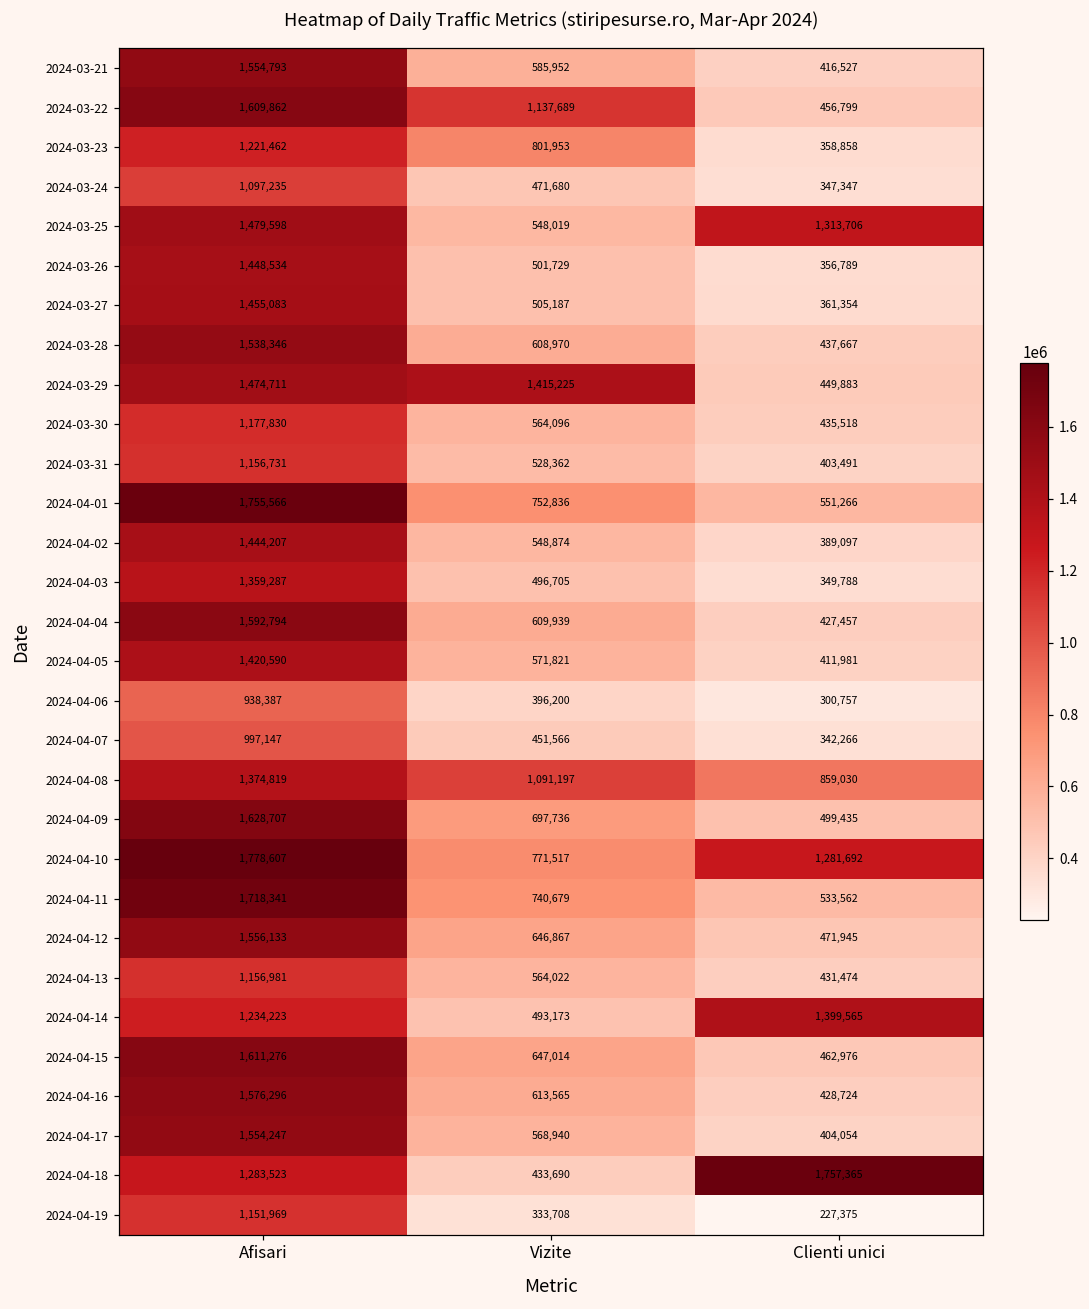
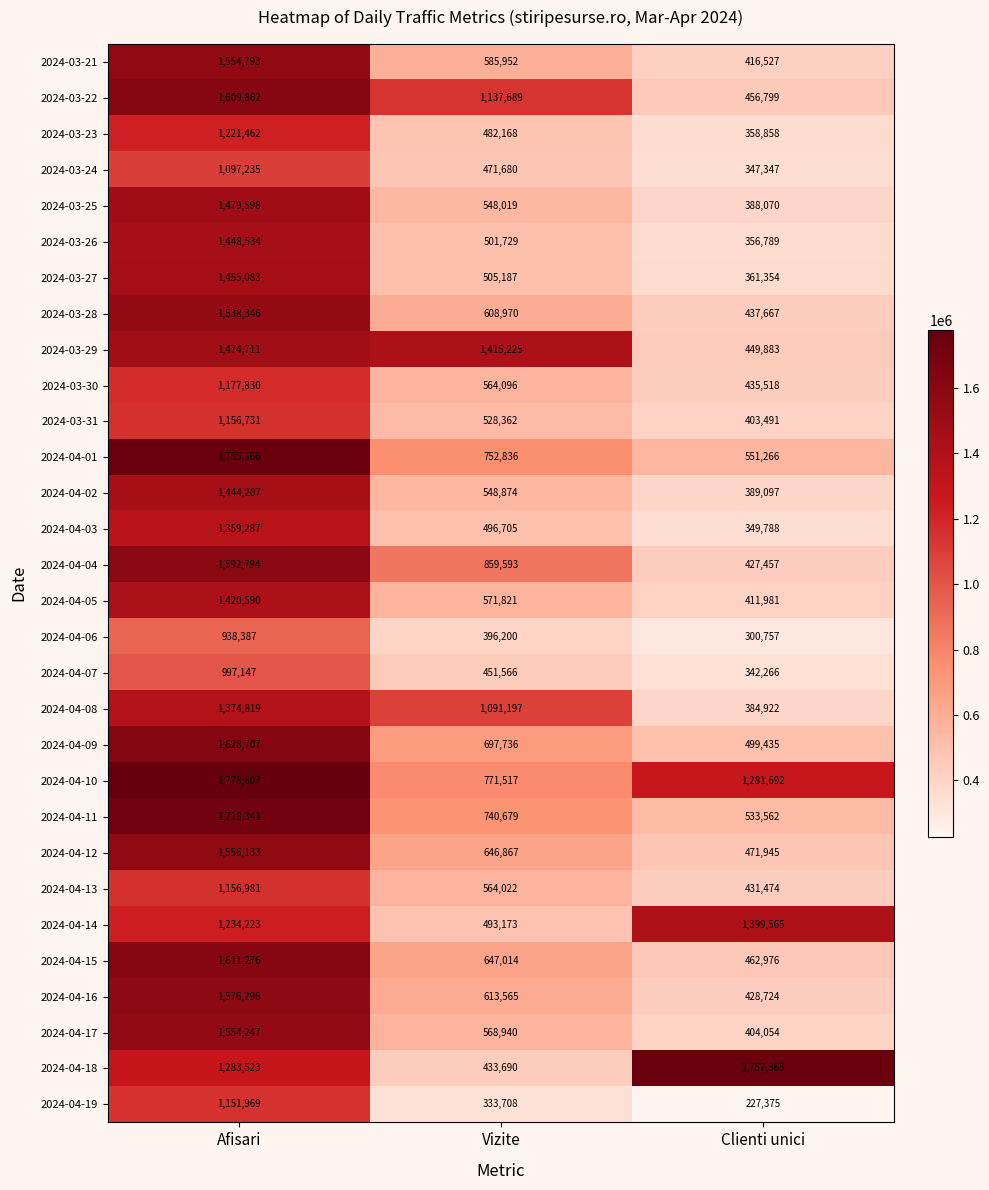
2024-03-23, Vizite: 801,953 -> 482,168
2024-03-25, Clienti unici: 1,313,706 -> 388,070
2024-04-04, Vizite: 609,939 -> 859,593
2024-04-08, Clienti unici: 859,030 -> 384,922
